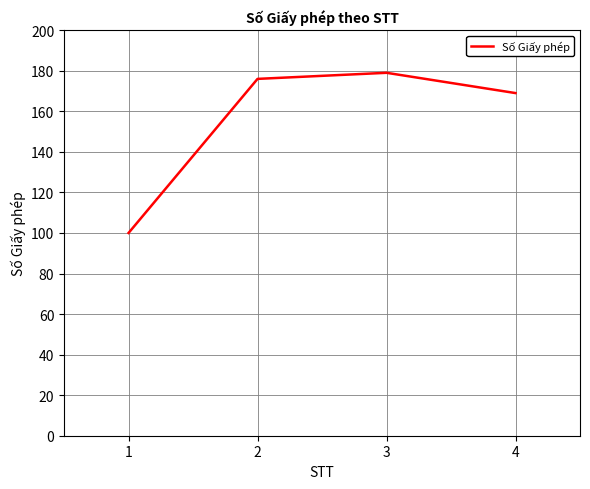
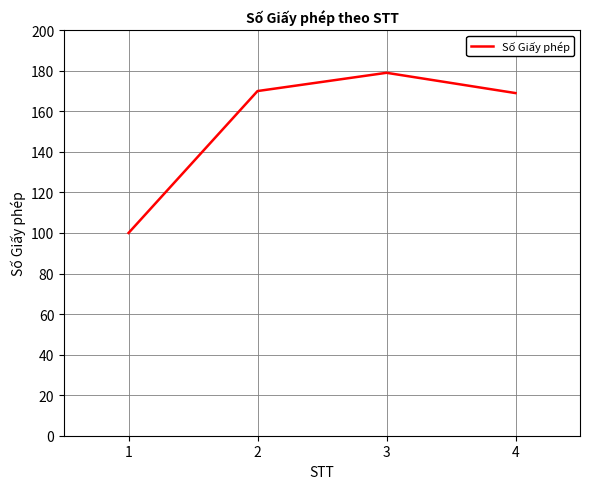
2: 176 -> 170
